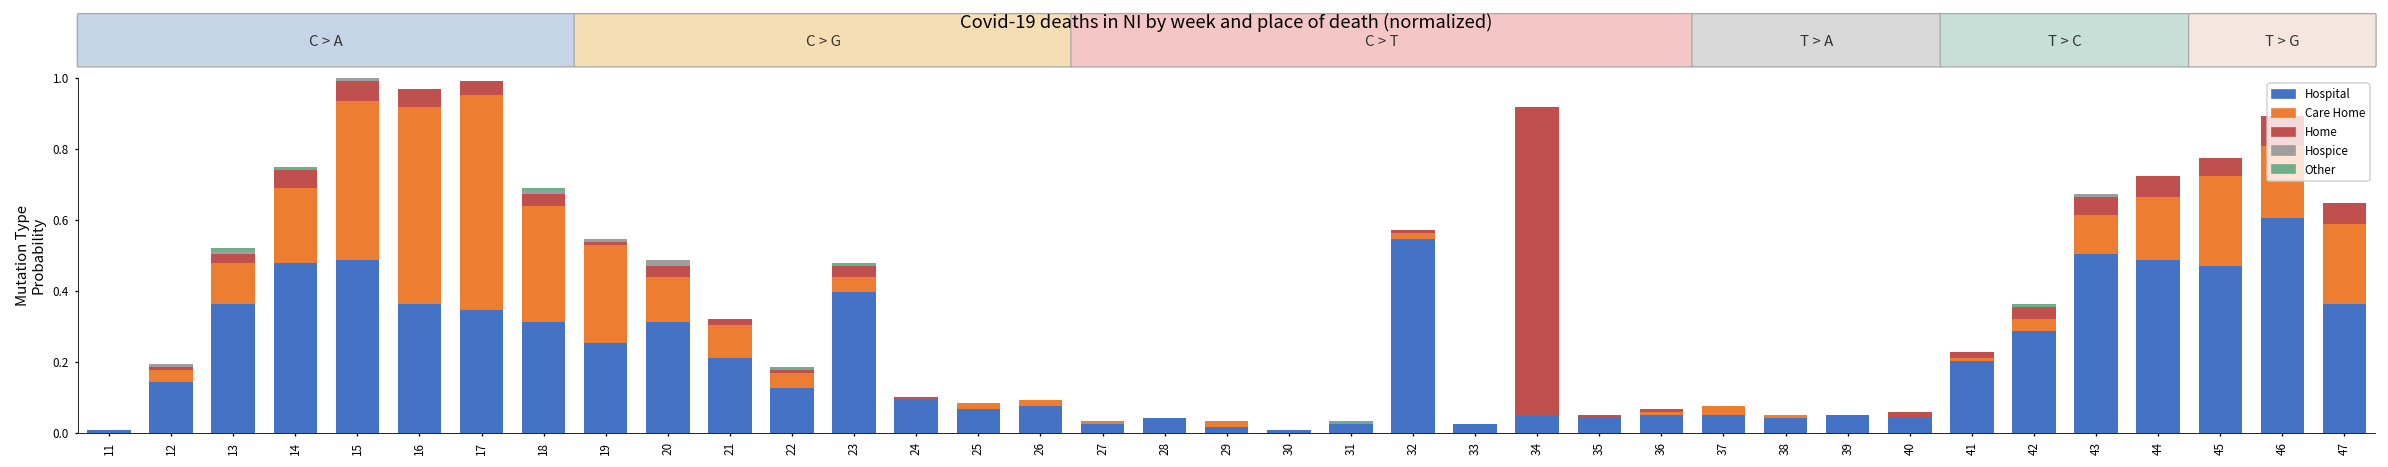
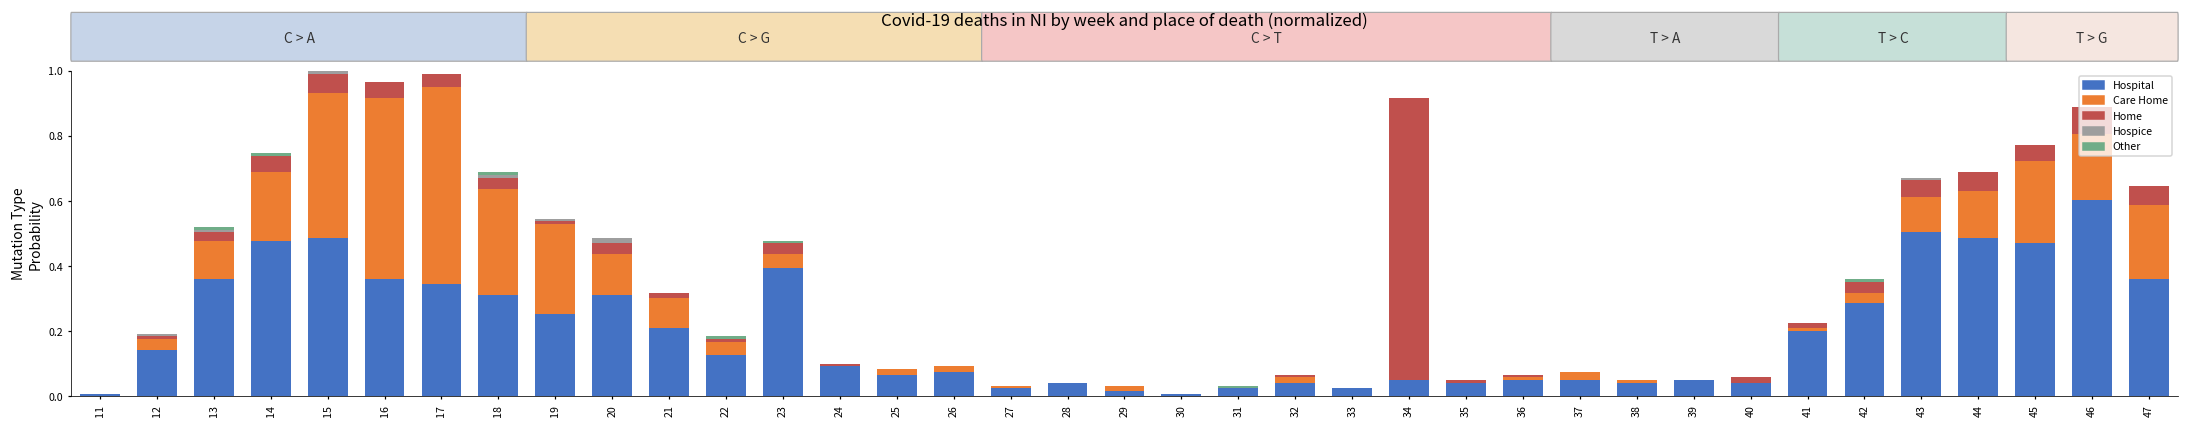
Hospital, 32: 0.55 -> 0.04
Care Home, 44: 0.18 -> 0.14
